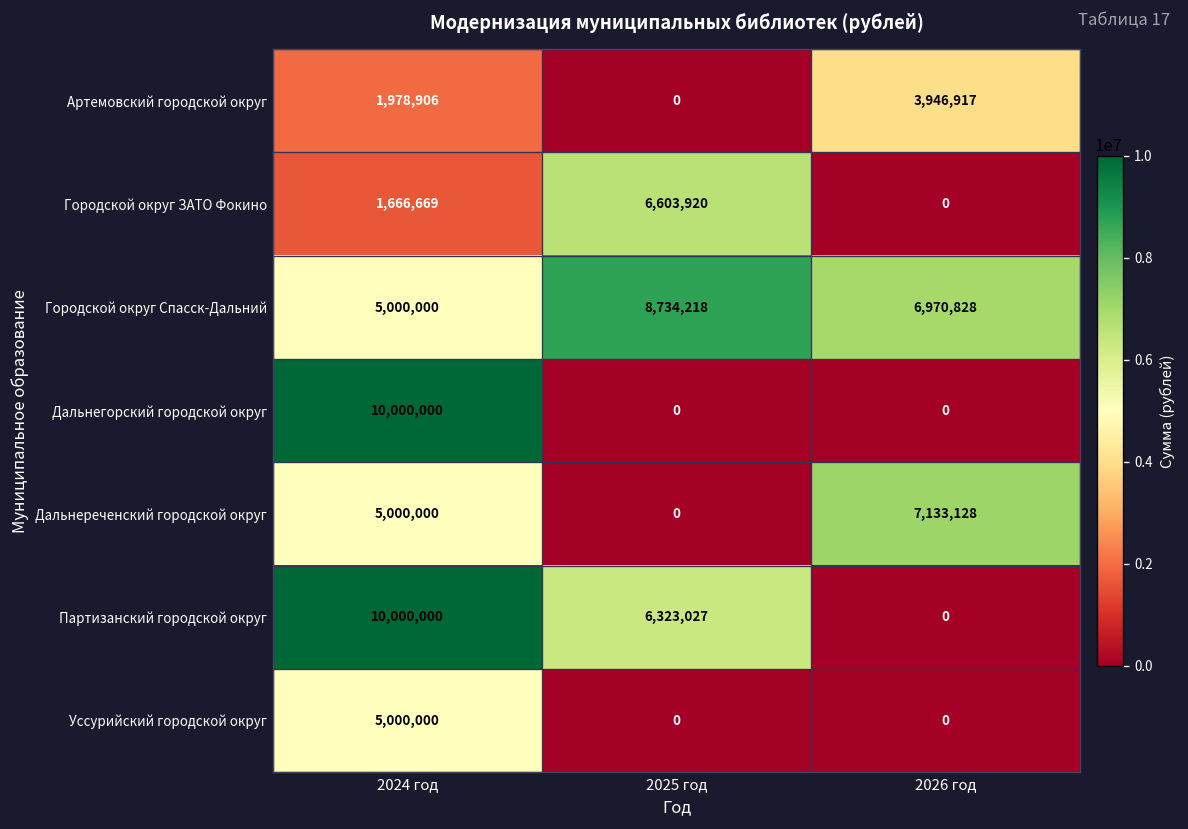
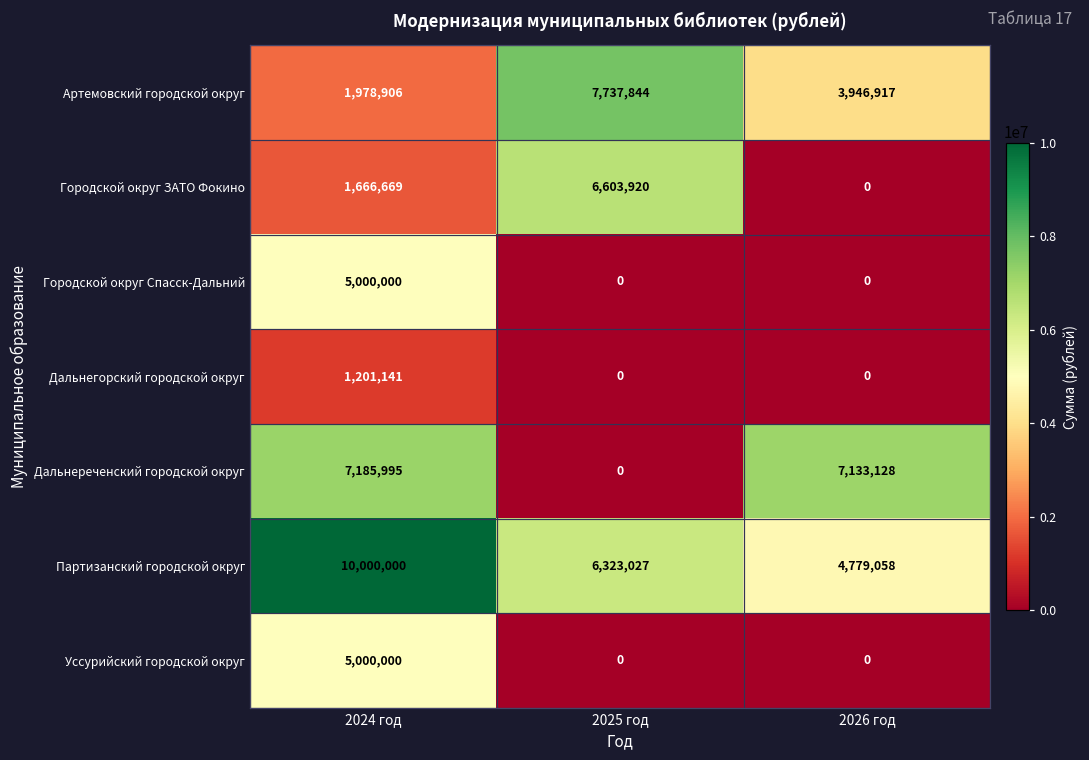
Артемовский городской округ, 2025 год: 0 -> 7,737,844
Городской округ Спасск-Дальний, 2025 год: 8,734,218 -> 0
Городской округ Спасск-Дальний, 2026 год: 6,970,828 -> 0
Дальнегорский городской округ, 2024 год: 10,000,000 -> 1,201,141
Дальнереченский городской округ, 2024 год: 5,000,000 -> 7,185,995
Партизанский городской округ, 2026 год: 0 -> 4,779,058
